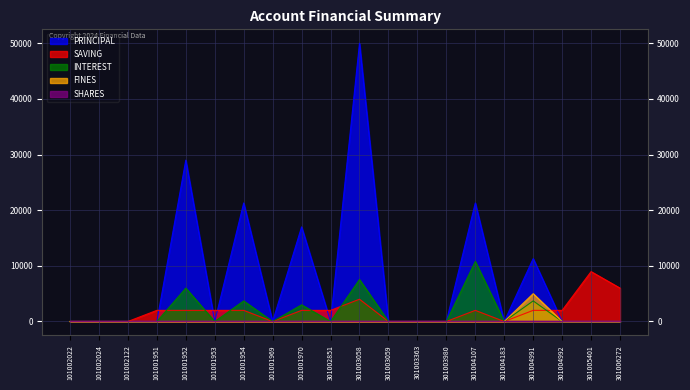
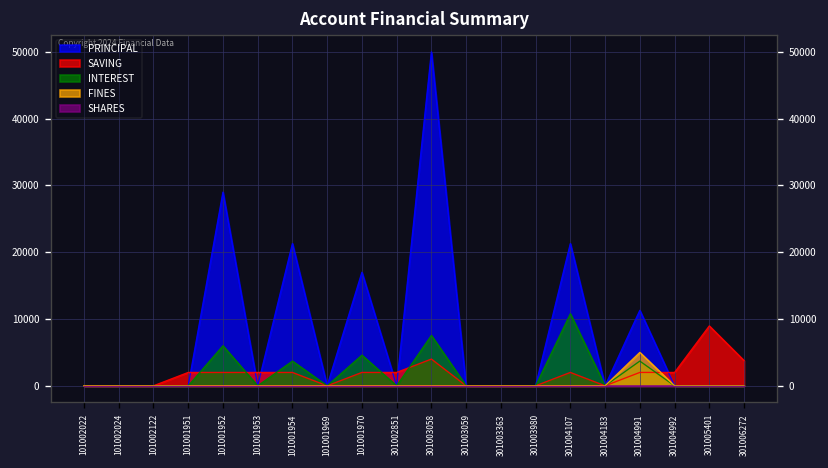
INTEREST, 101001970: 3000 -> 5000
SAVING, 301006272: 6000 -> 4000
